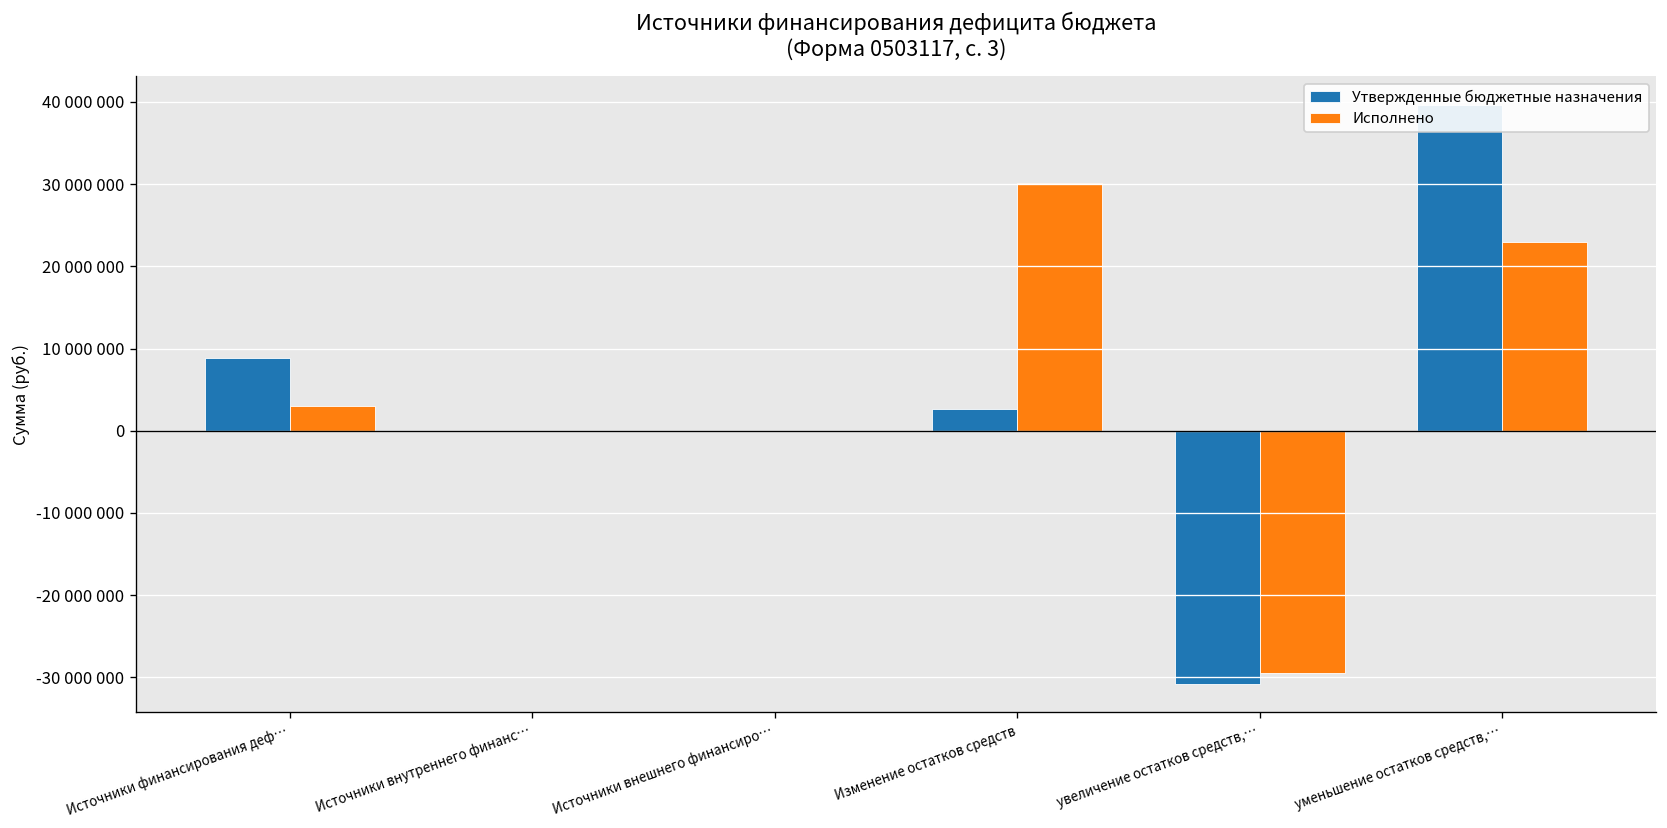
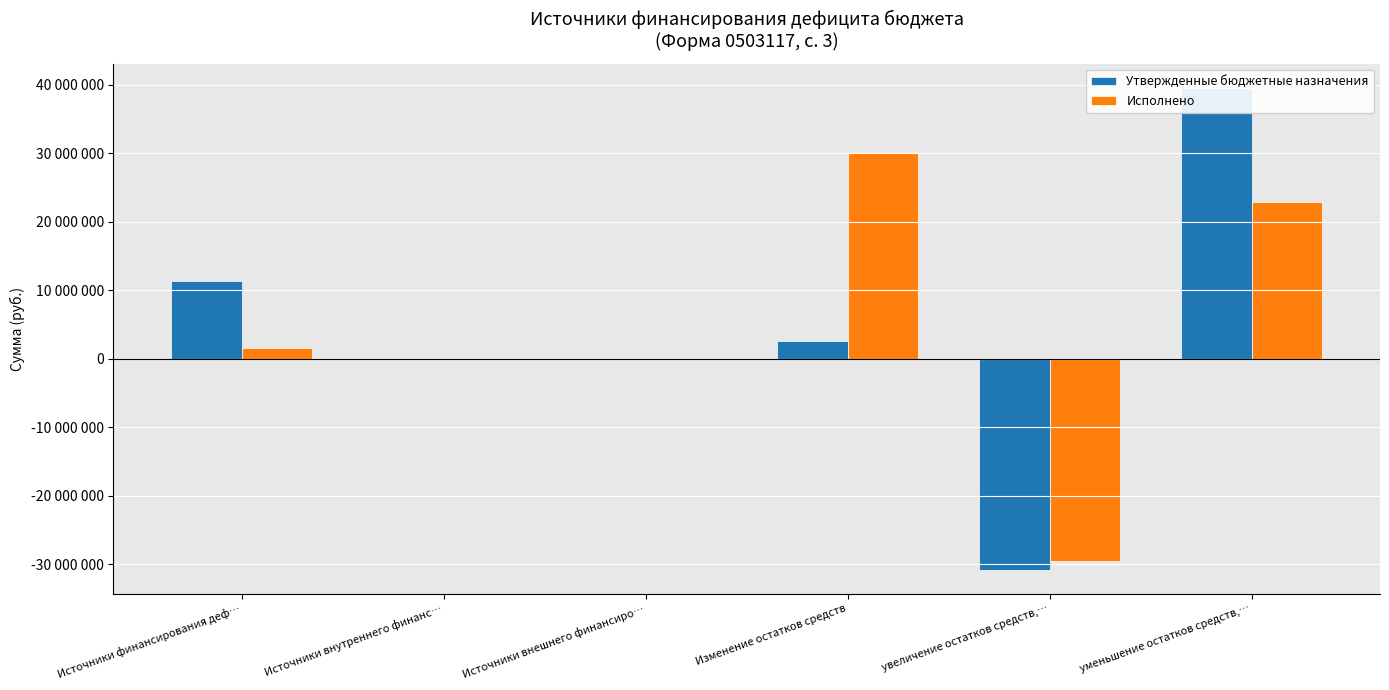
Утвержденные бюджетные назначения, Источники финансирования деф…: 9000000 -> 11000000
Исполнено, Источники финансирования деф…: 3000000 -> 2000000
